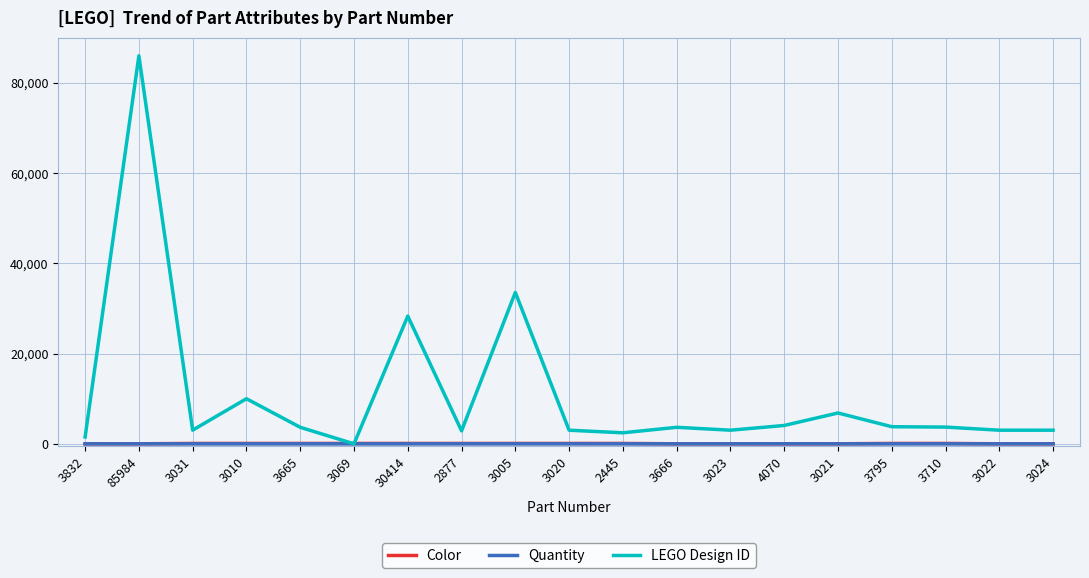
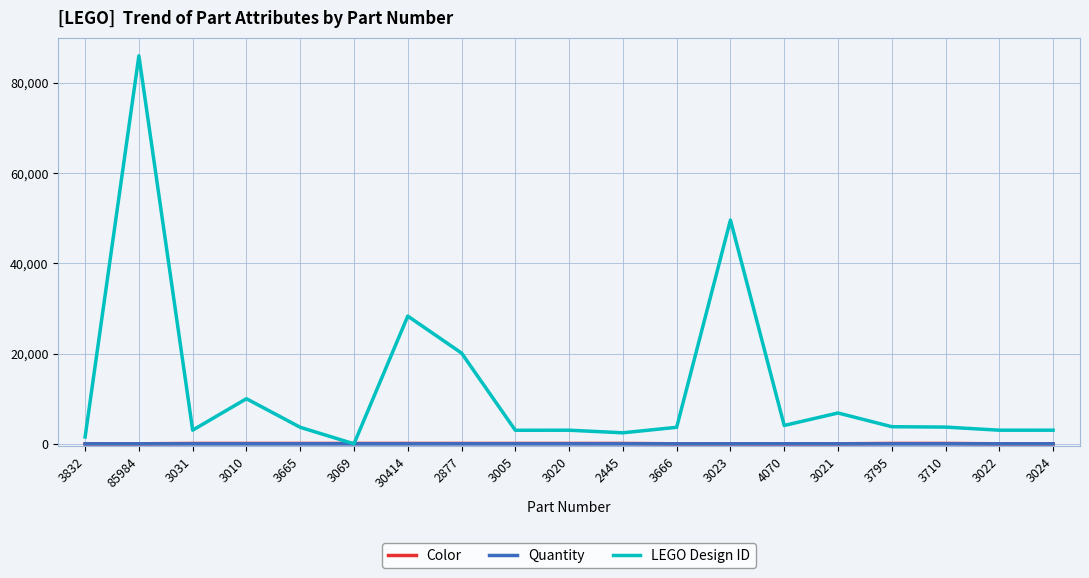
LEGO Design ID, 2877: 3,000 -> 20,000
LEGO Design ID, 3005: 34,000 -> 3,000
LEGO Design ID, 3023: 3,000 -> 50,000
